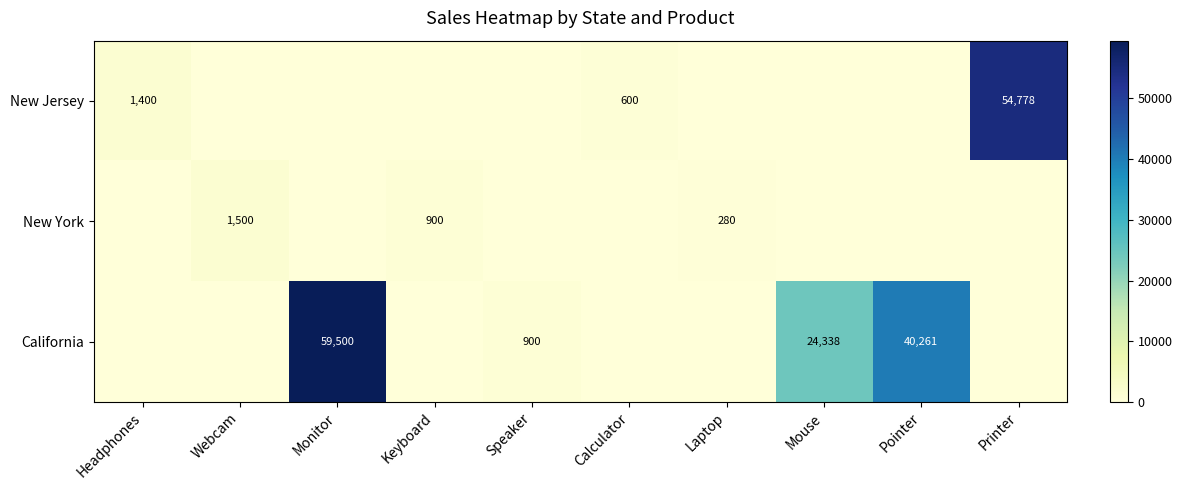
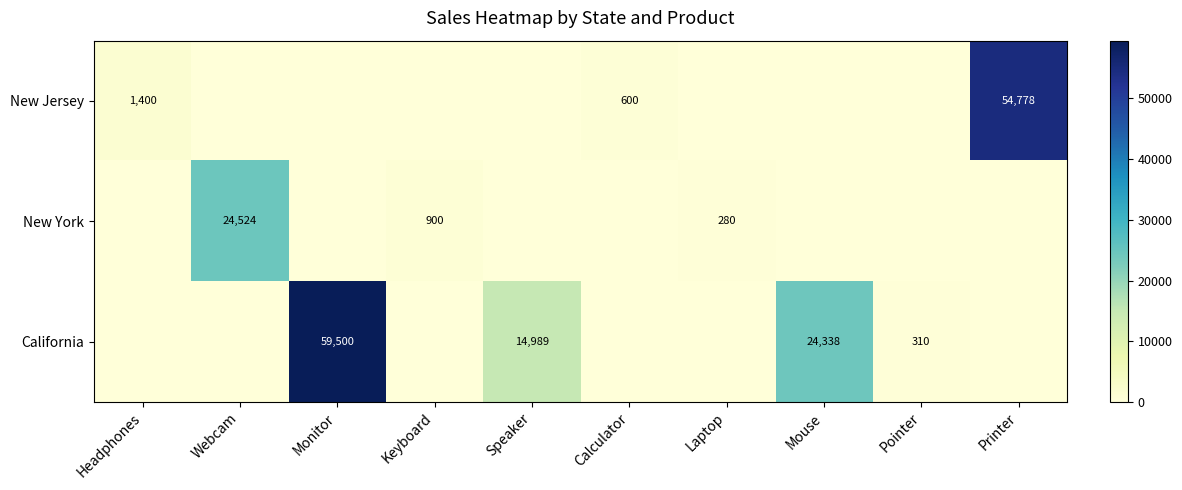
New York, Webcam: 1,500 -> 24,524
California, Speaker: 900 -> 14,989
California, Pointer: 40,261 -> 310
